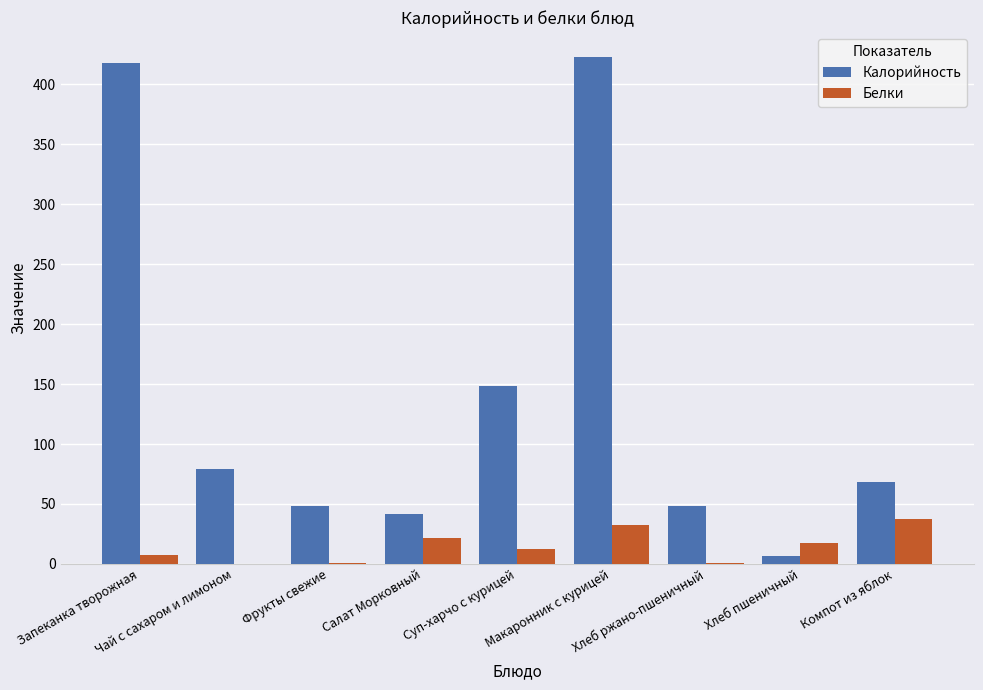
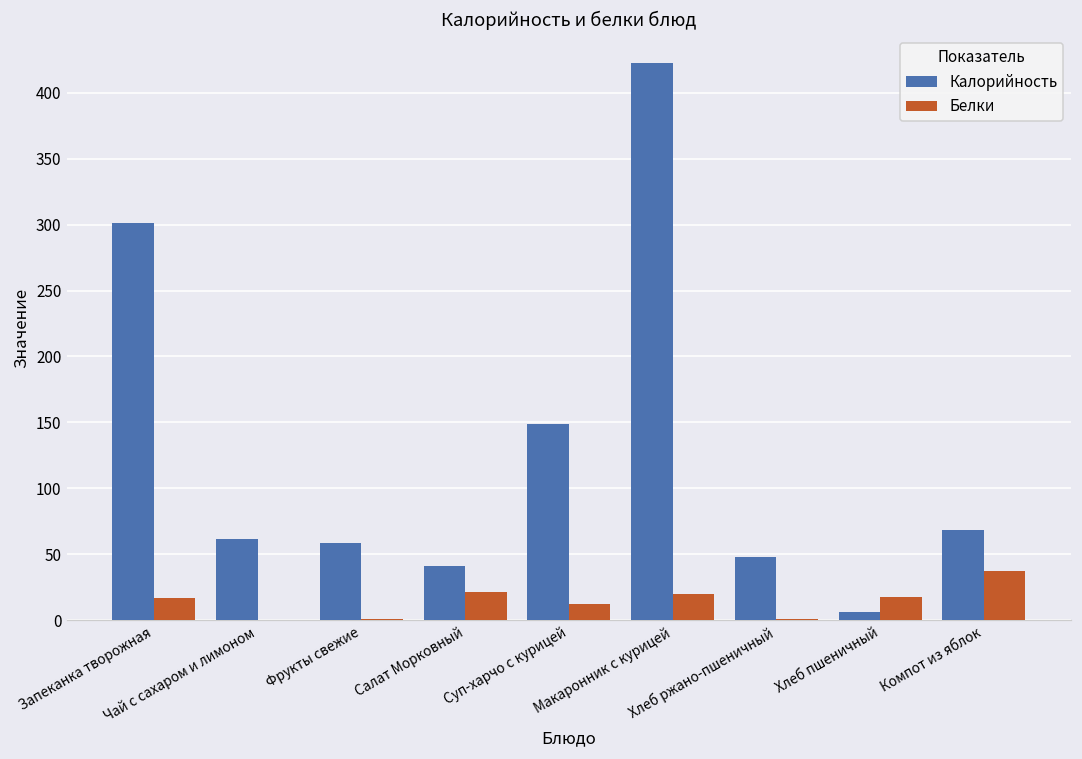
Калорийность, Запеканка творожная: 417 -> 301
Белки, Запеканка творожная: 8 -> 17
Калорийность, Чай с сахаром и лимоном: 79 -> 62
Калорийность, Фрукты свежие: 49 -> 59
Белки, Макаронник с курицей: 32 -> 20
